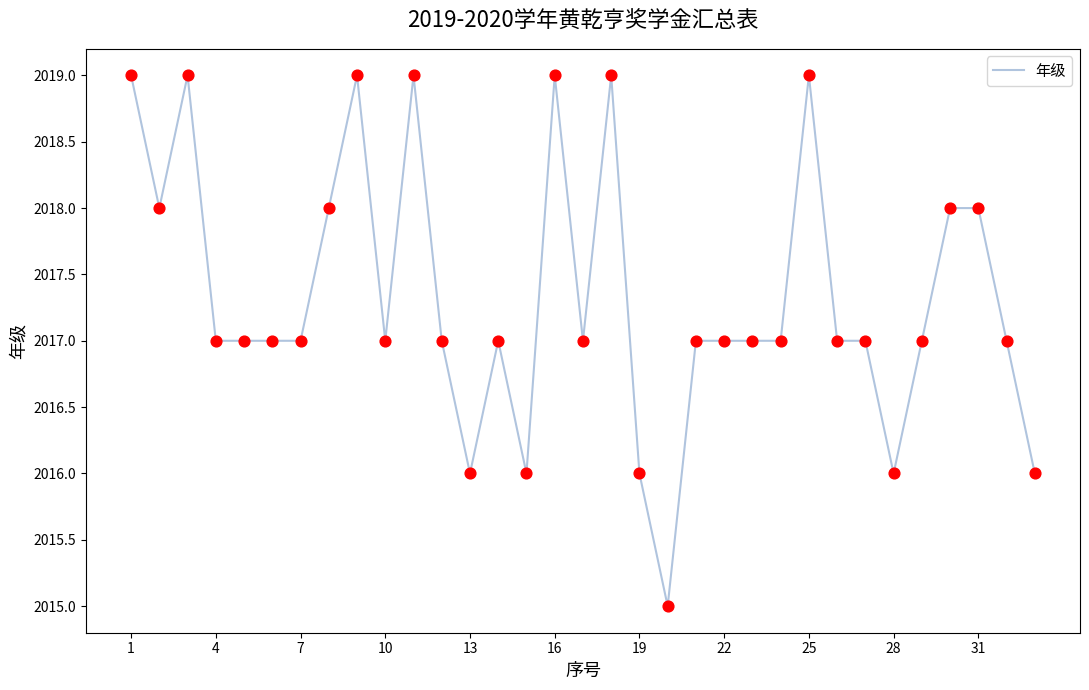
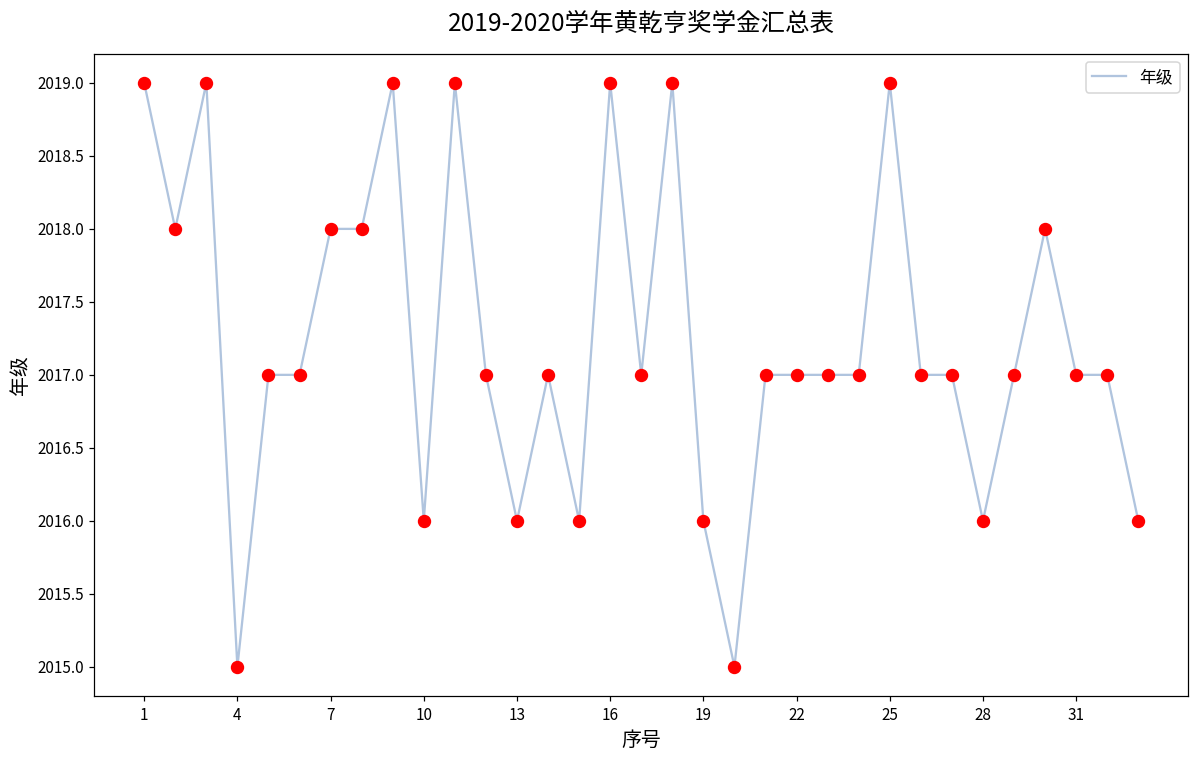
4: 2017 -> 2015
7: 2017 -> 2018
10: 2017 -> 2016
31: 2018 -> 2017
